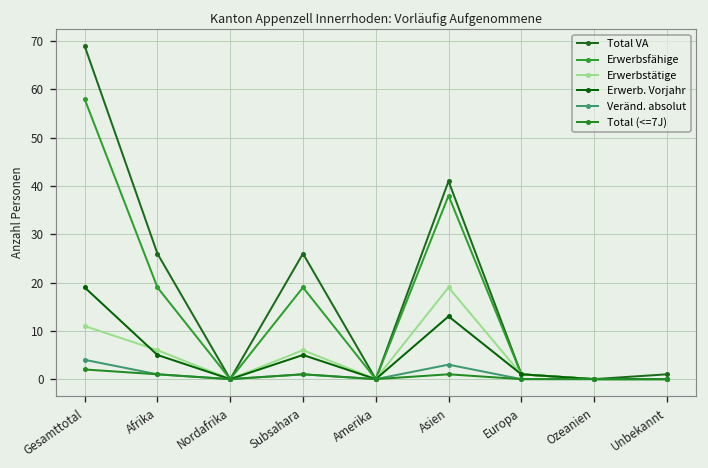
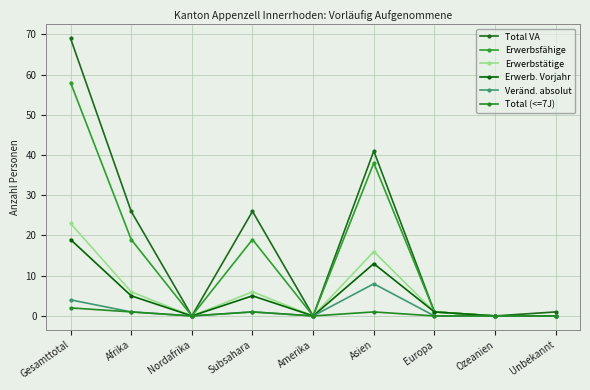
Erwerbstätige, Gesamttotal: 11 -> 23
Erwerbstätige, Asien: 19 -> 16
Veränd. absolut, Asien: 3 -> 8
